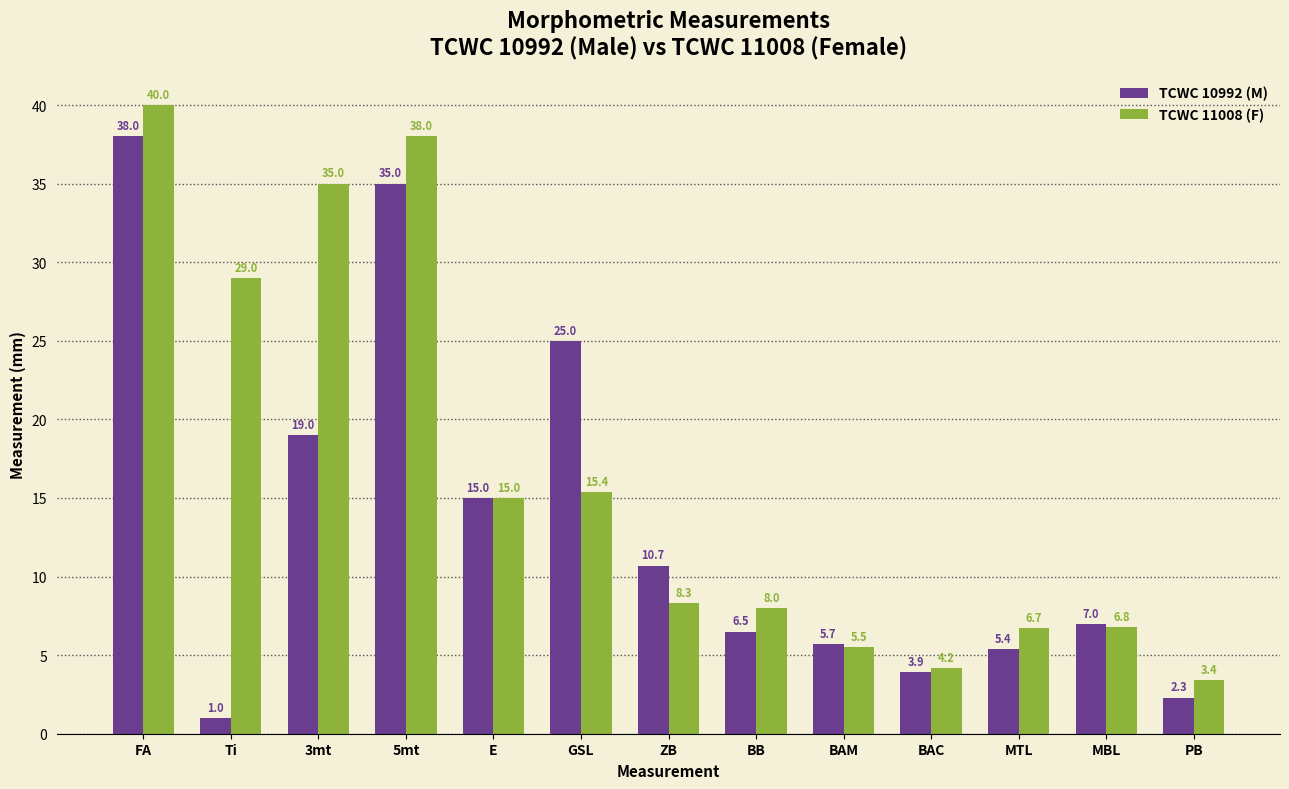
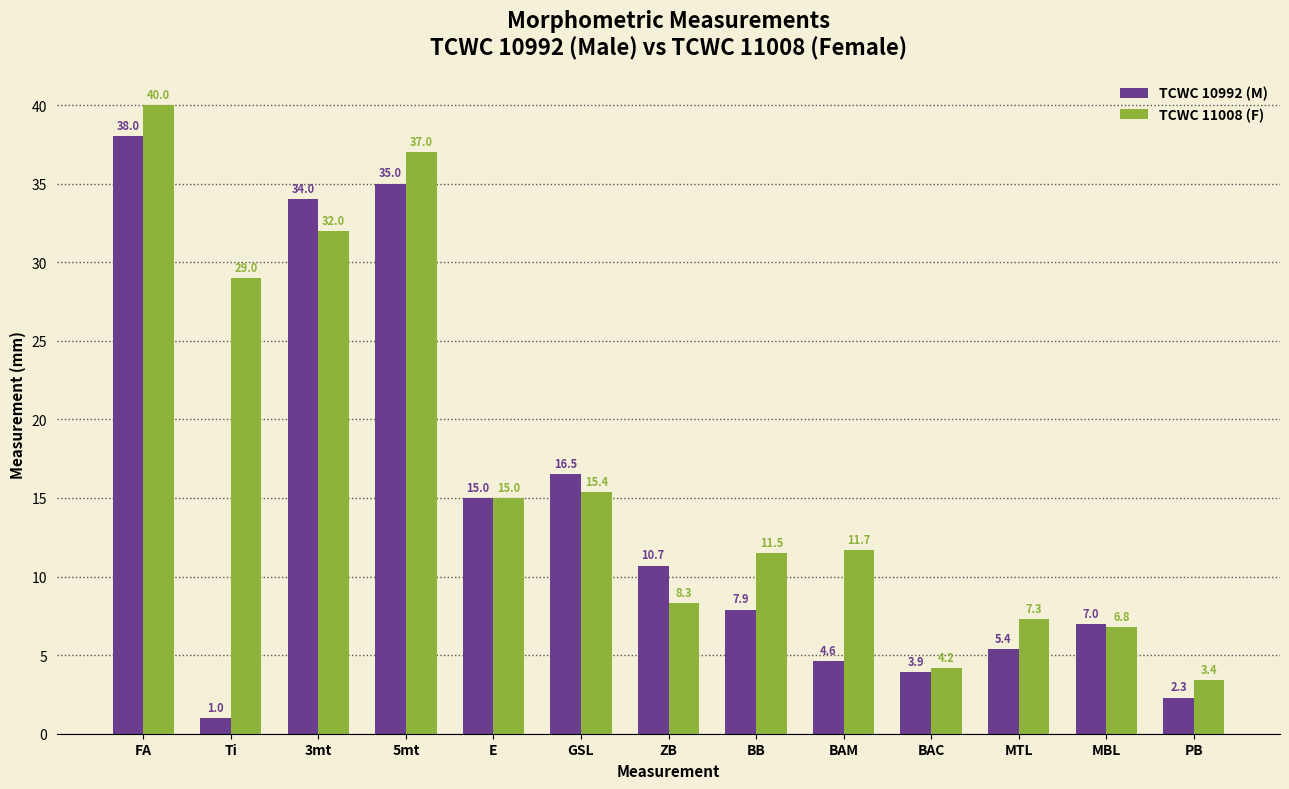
TCWC 10992 (M), 3mt: 19.0 -> 34.0
TCWC 11008 (F), 3mt: 35.0 -> 32.0
TCWC 11008 (F), 5mt: 38.0 -> 37.0
TCWC 10992 (M), GSL: 25.0 -> 16.5
TCWC 10992 (M), BB: 6.5 -> 7.9
TCWC 11008 (F), BB: 8.0 -> 11.5
TCWC 10992 (M), BAM: 5.7 -> 4.6
TCWC 11008 (F), BAM: 5.5 -> 11.7
TCWC 11008 (F), MTL: 6.7 -> 7.3
